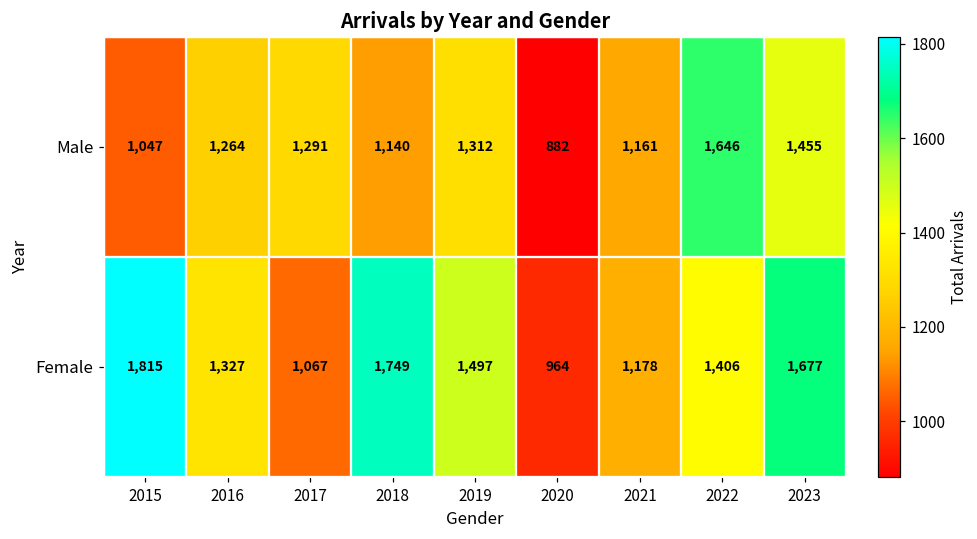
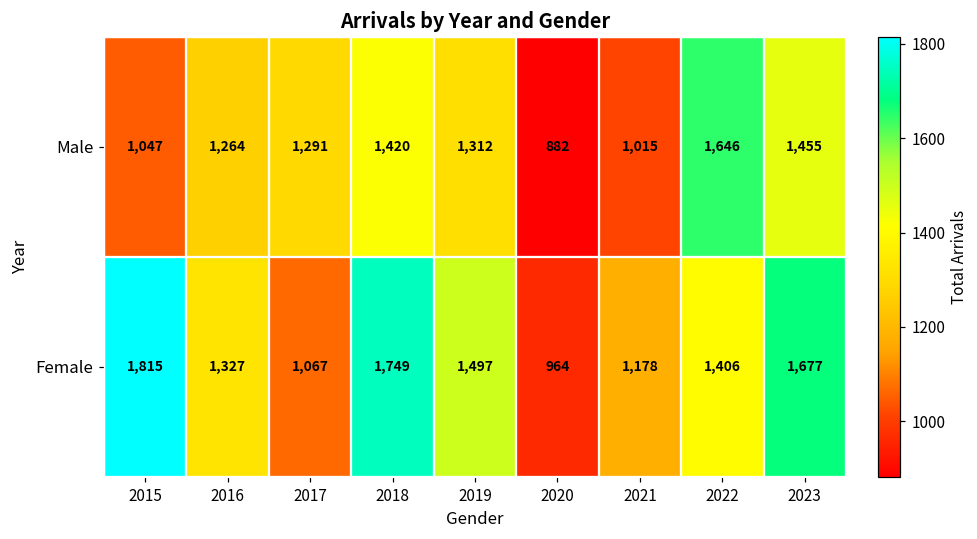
Male, 2018: 1,140 -> 1,420
Male, 2021: 1,161 -> 1,015
